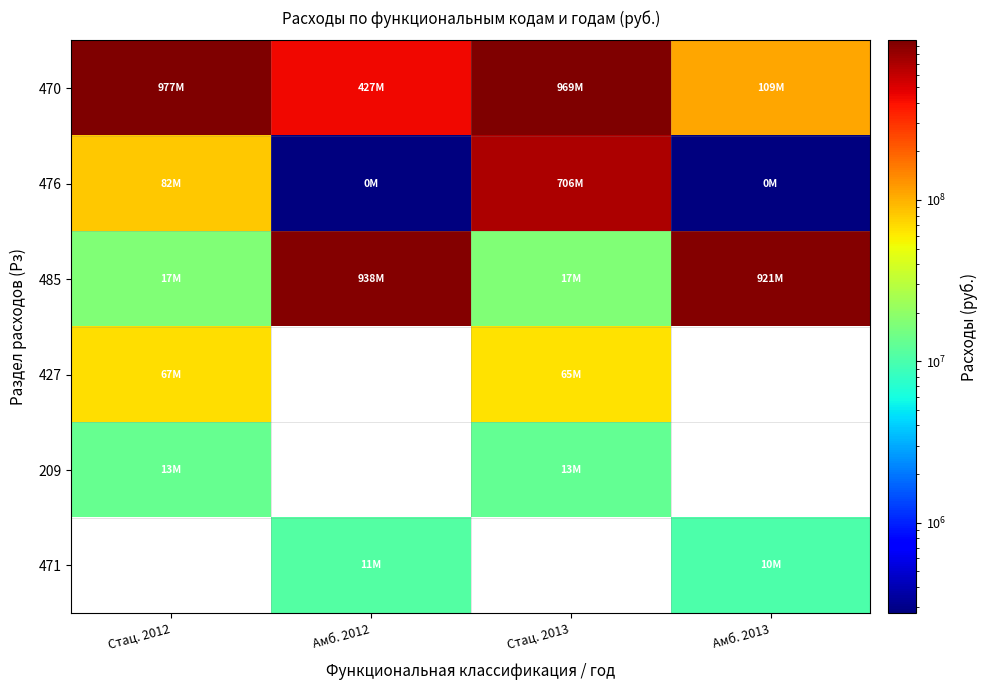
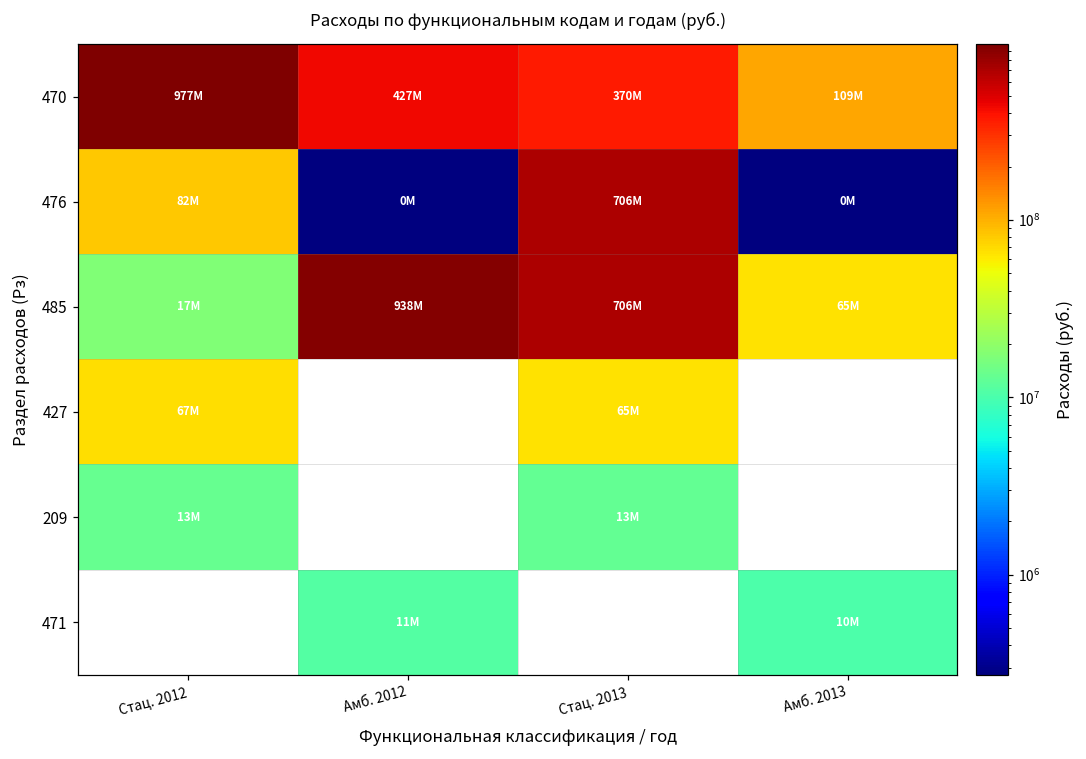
470, Стац. 2013: 969M -> 370M
485, Стац. 2013: 17M -> 706M
485, Амб. 2013: 921M -> 65M
